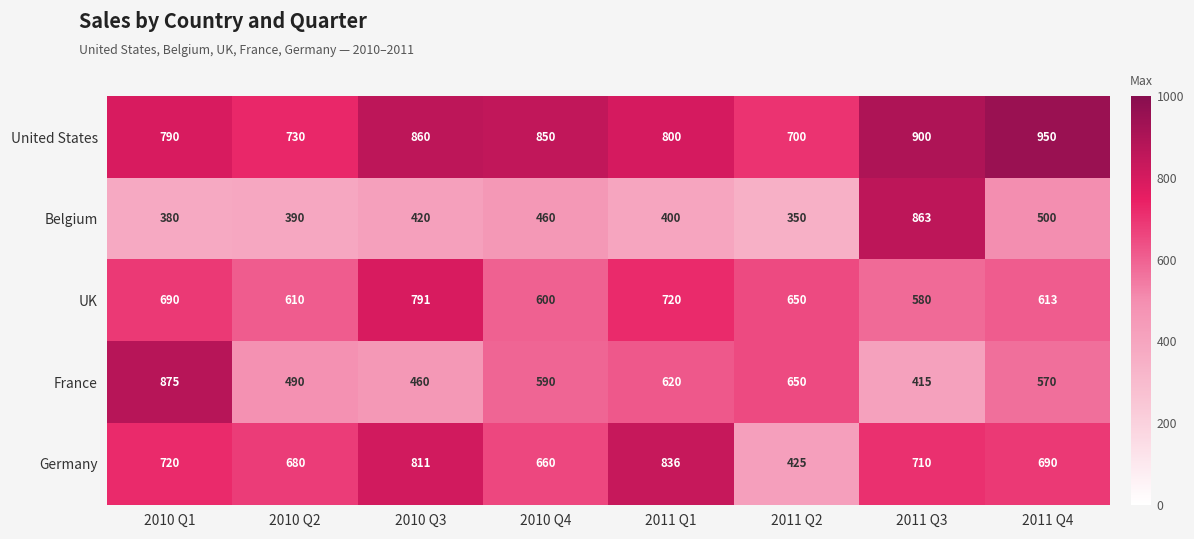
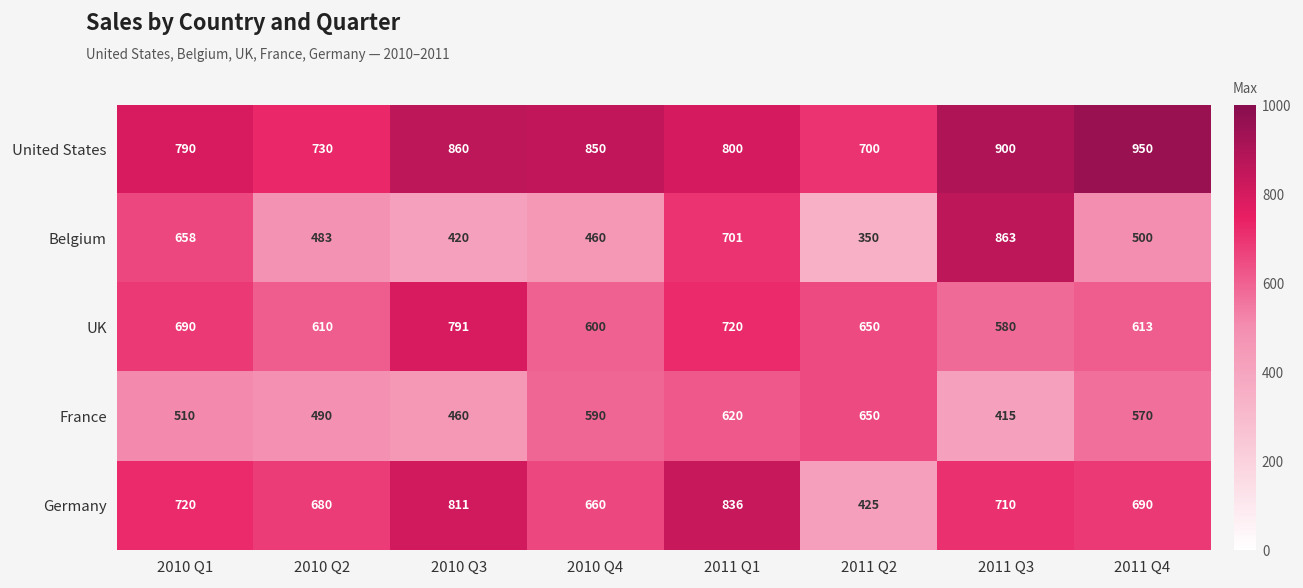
Belgium, 2010 Q1: 380 -> 658
Belgium, 2010 Q2: 390 -> 483
Belgium, 2011 Q1: 400 -> 701
France, 2010 Q1: 875 -> 510
